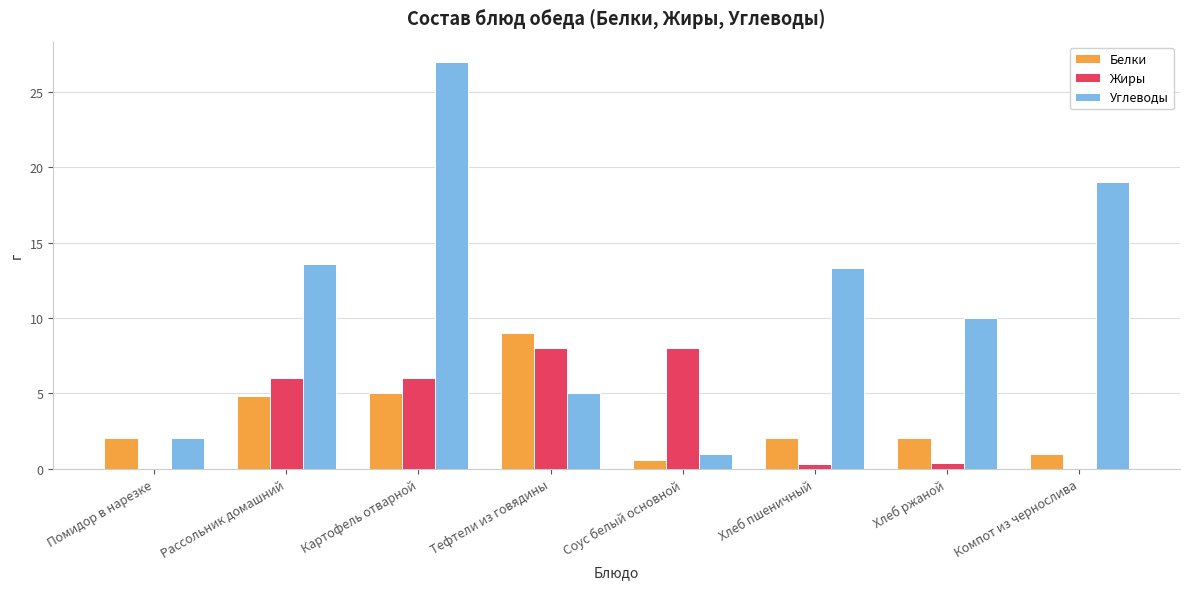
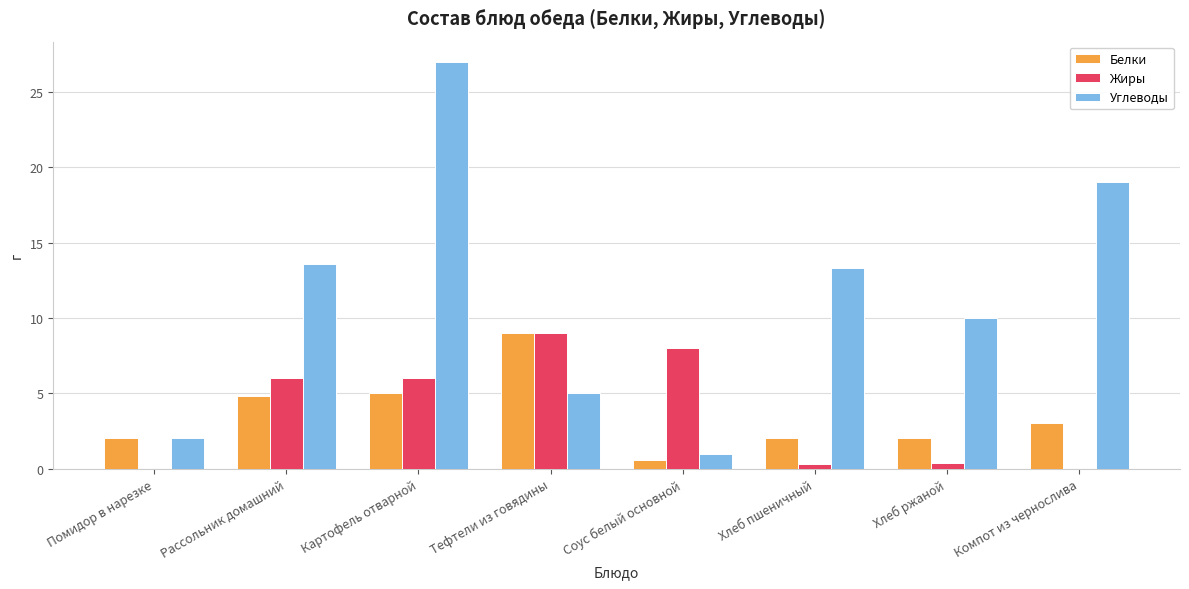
Жиры, Тефтели из говядины: 8 -> 9
Белки, Компот из чернослива: 1 -> 3
